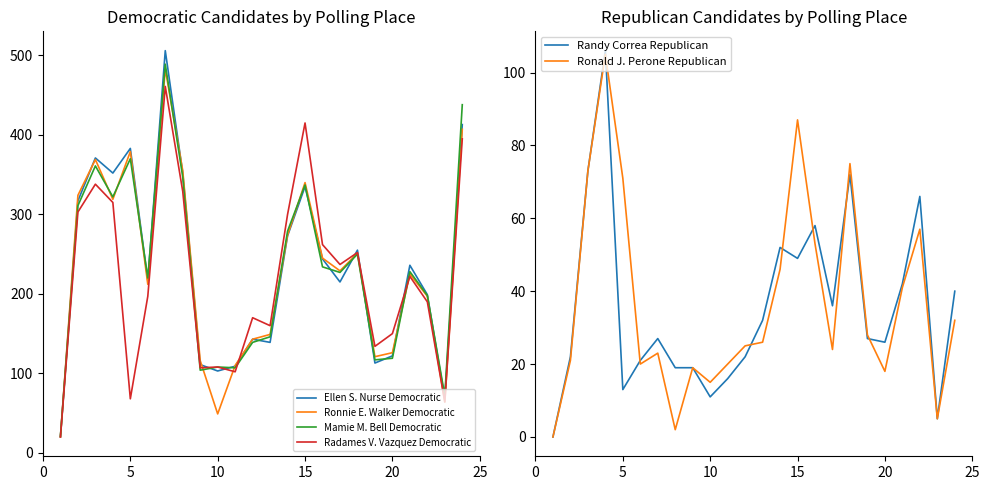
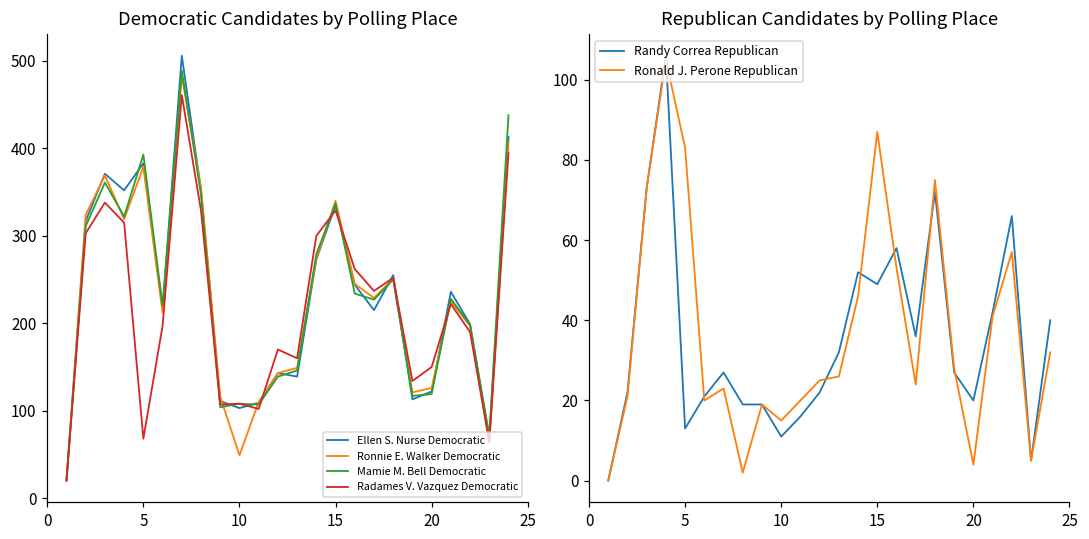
Democratic Candidates by Polling Place, Mamie M. Bell Democratic, 5: 370 -> 390
Democratic Candidates by Polling Place, Radames V. Vazquez Democratic, 15: 420 -> 330
Republican Candidates by Polling Place, Ronald J. Perone Republican, 5: 71 -> 83
Republican Candidates by Polling Place, Randy Correa Republican, 20: 26 -> 20
Republican Candidates by Polling Place, Ronald J. Perone Republican, 20: 18 -> 4
